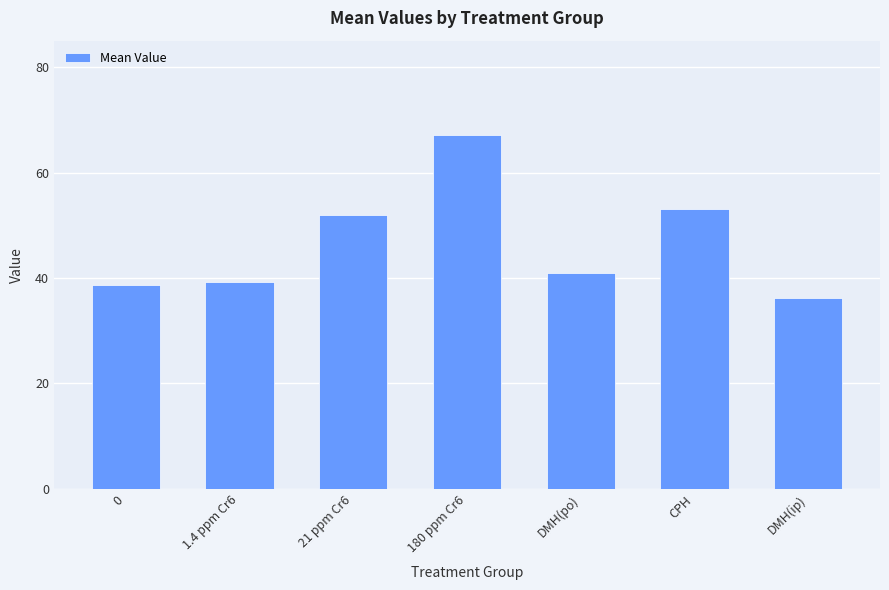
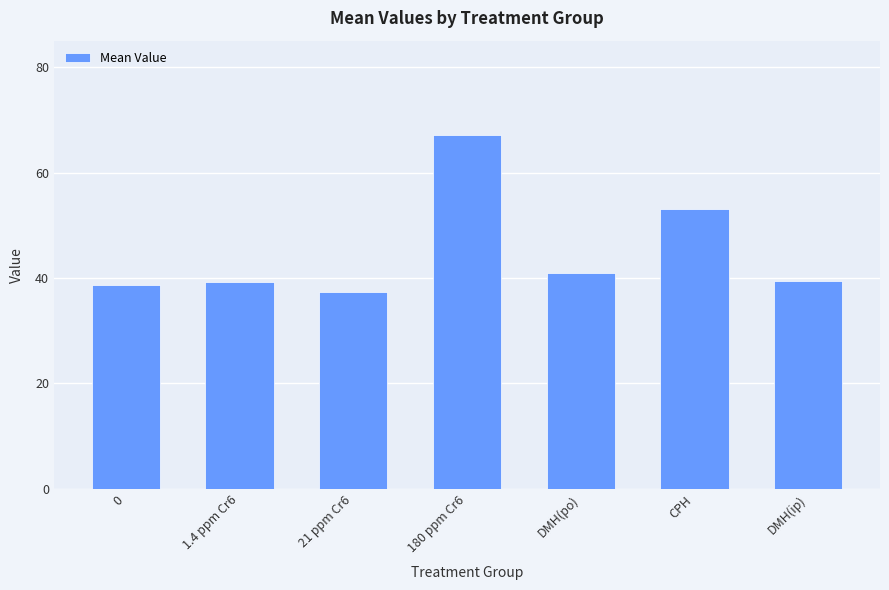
21 ppm Cr6: 52 -> 37
DMH(ip): 36 -> 39
